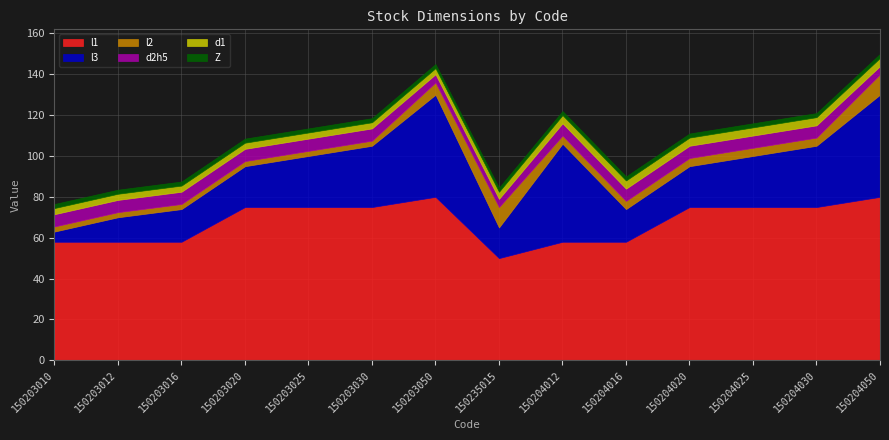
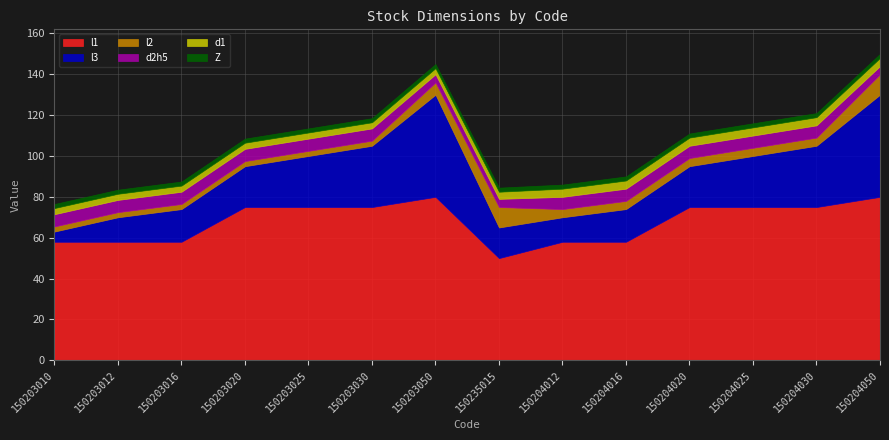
l3, 150204012: 48 -> 12
